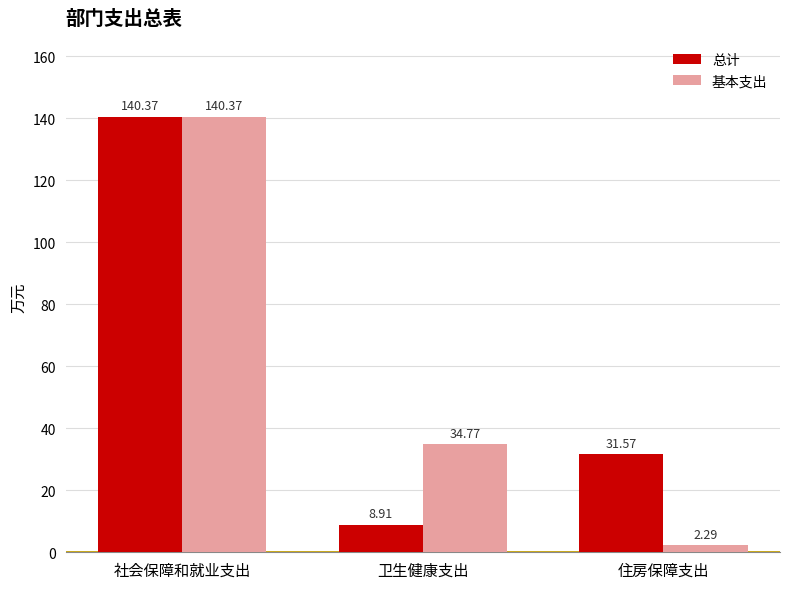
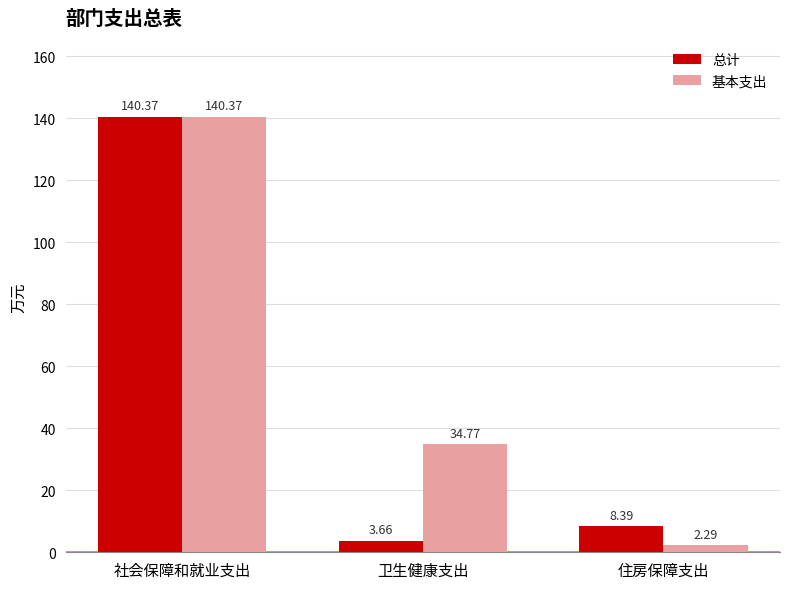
总计, 卫生健康支出: 8.91 -> 3.66
总计, 住房保障支出: 31.57 -> 8.39
